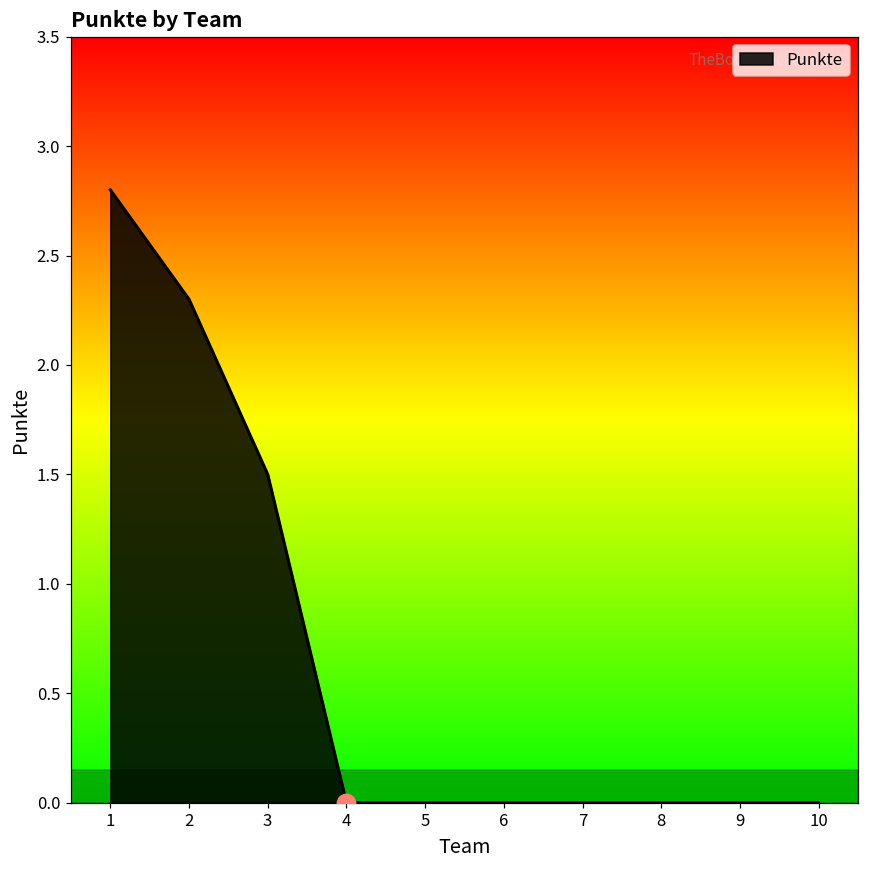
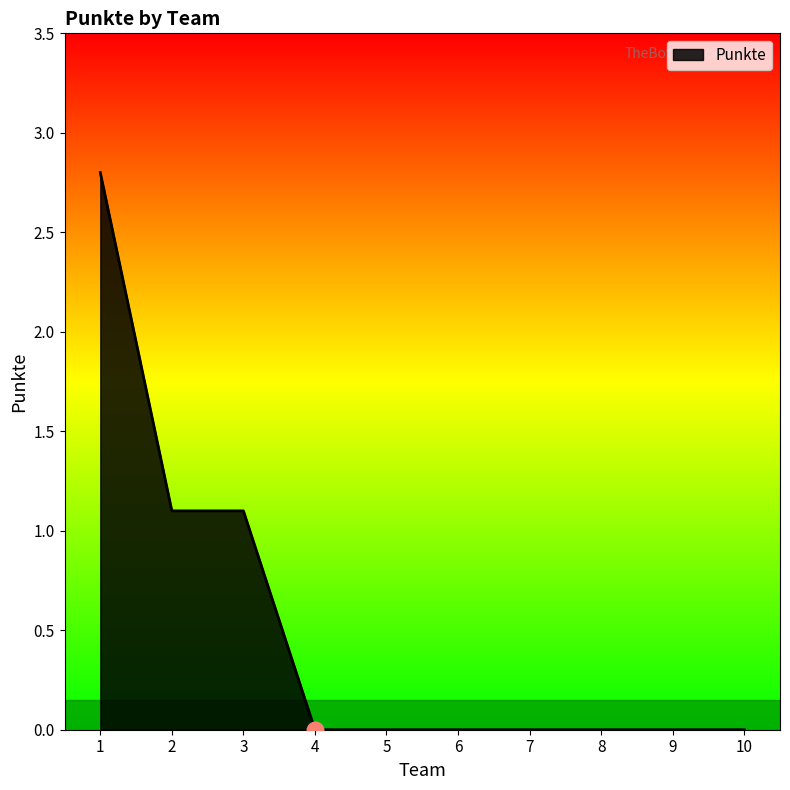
Punkte, 2: 2.3 -> 1.1
Punkte, 3: 1.5 -> 1.1
